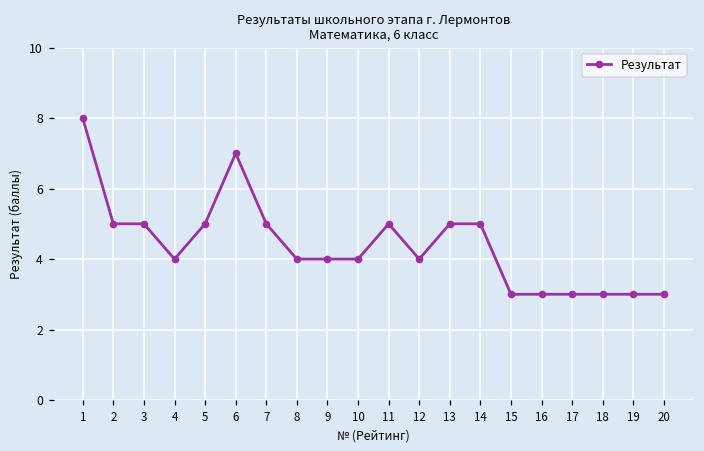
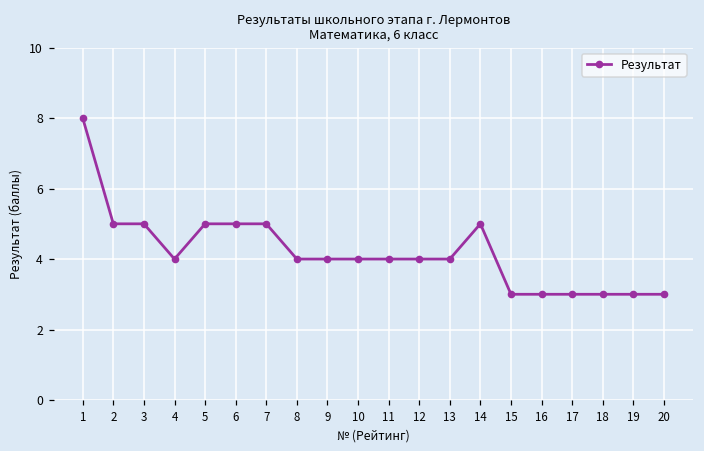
6: 7 -> 5
11: 5 -> 4
13: 5 -> 4
